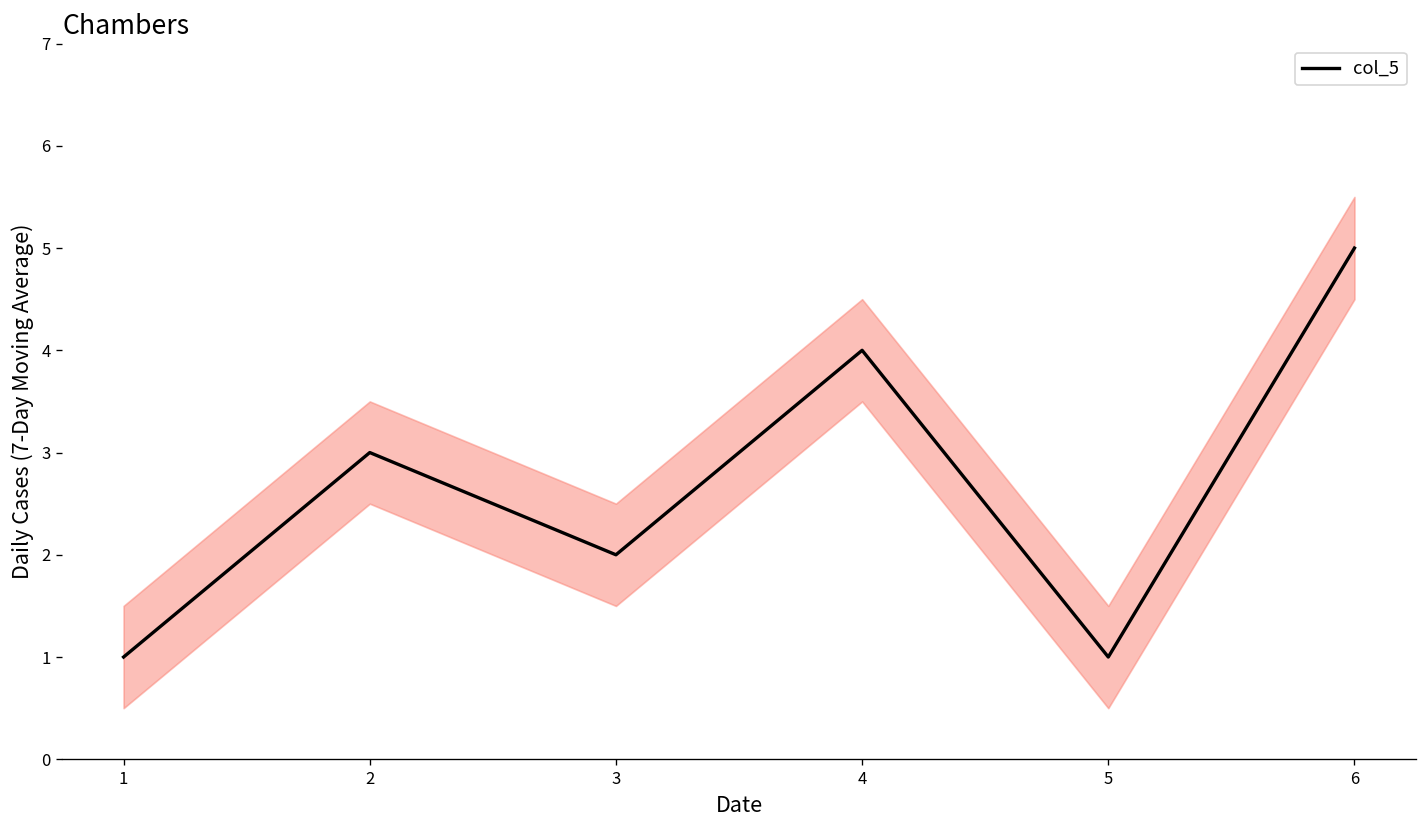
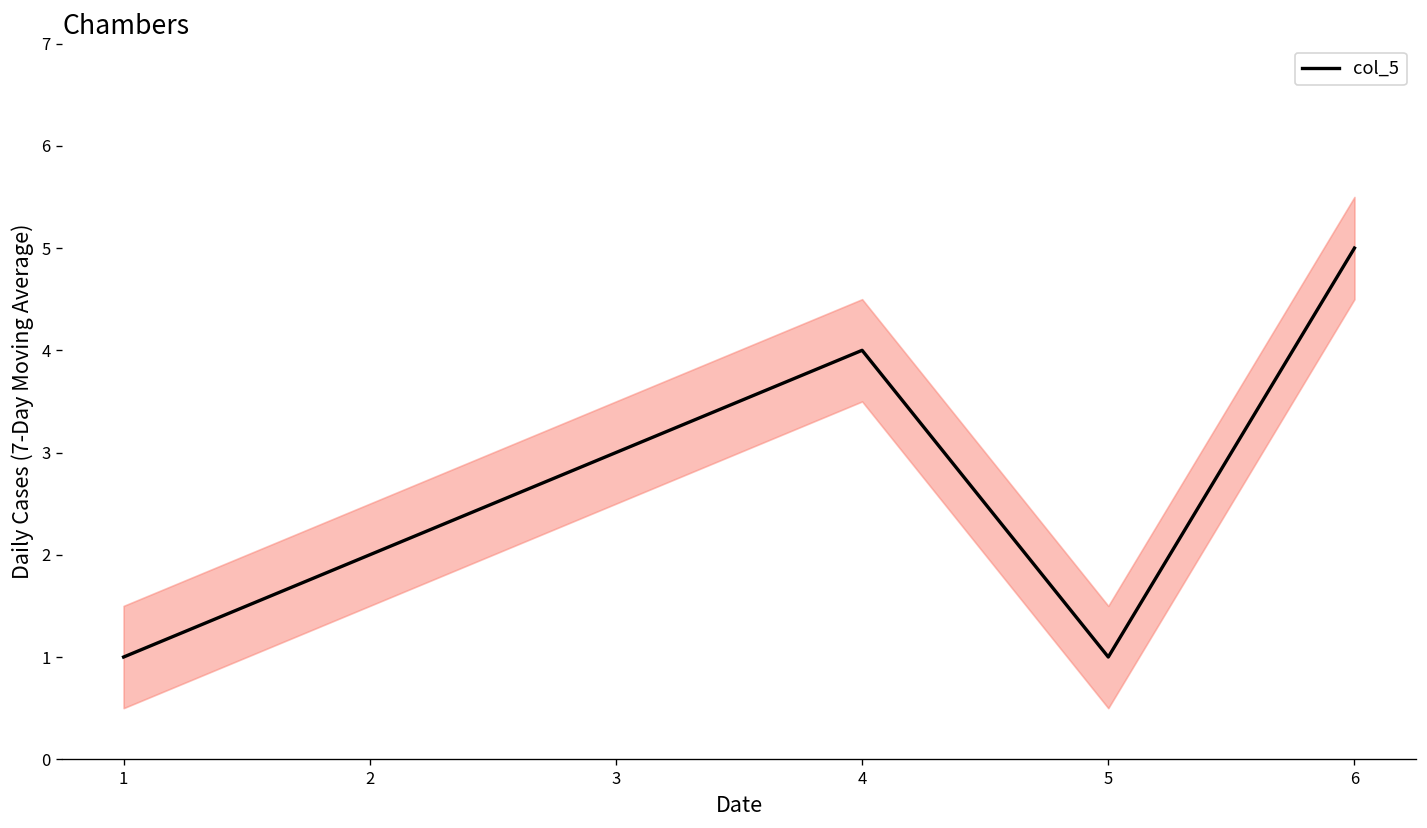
col_5, 2: 3 -> 2
col_5, 3: 2 -> 3
